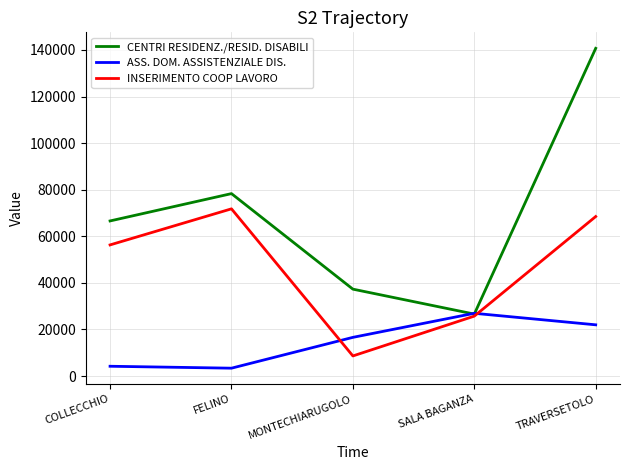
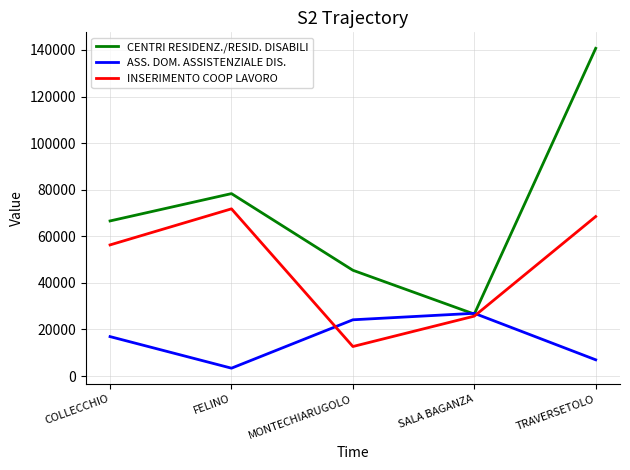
ASS. DOM. ASSISTENZIALE DIS., COLLECCHIO: 4000 -> 17000
CENTRI RESIDENZ./RESID. DISABILI, MONTECHIARUGOLO: 37000 -> 45000
ASS. DOM. ASSISTENZIALE DIS., MONTECHIARUGOLO: 17000 -> 24000
INSERIMENTO COOP LAVORO, MONTECHIARUGOLO: 9000 -> 13000
ASS. DOM. ASSISTENZIALE DIS., TRAVERSETOLO: 22000 -> 7000
